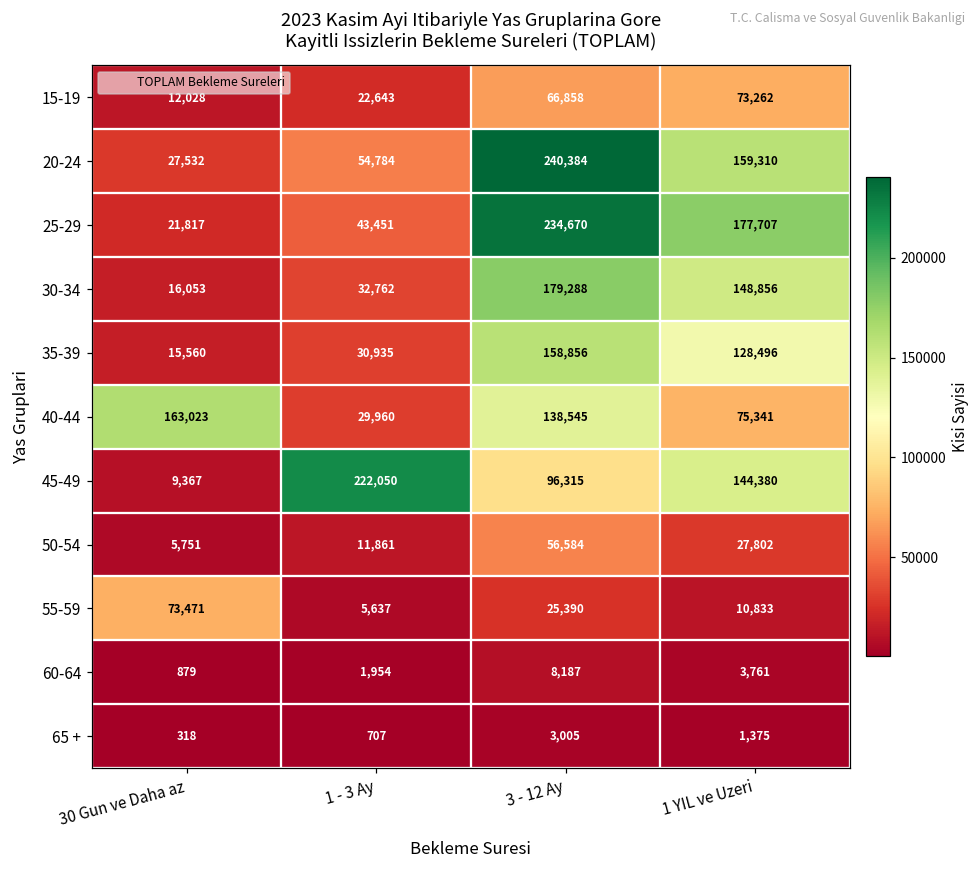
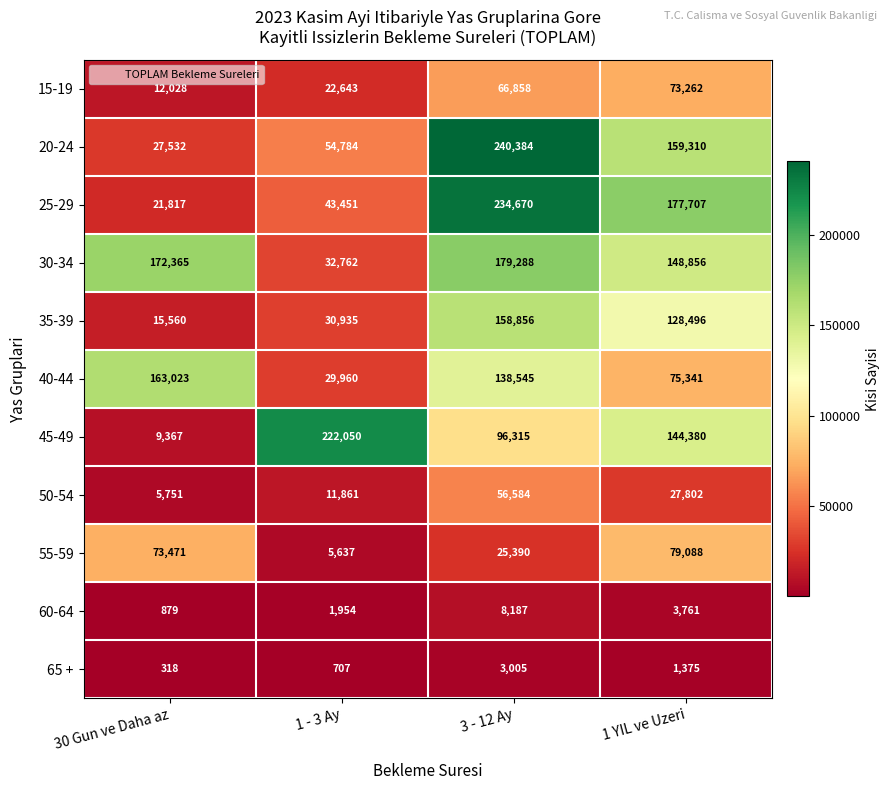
30-34, 30 Gun ve Daha az: 16,053 -> 172,365
55-59, 1 YIL ve Uzeri: 10,833 -> 79,088
